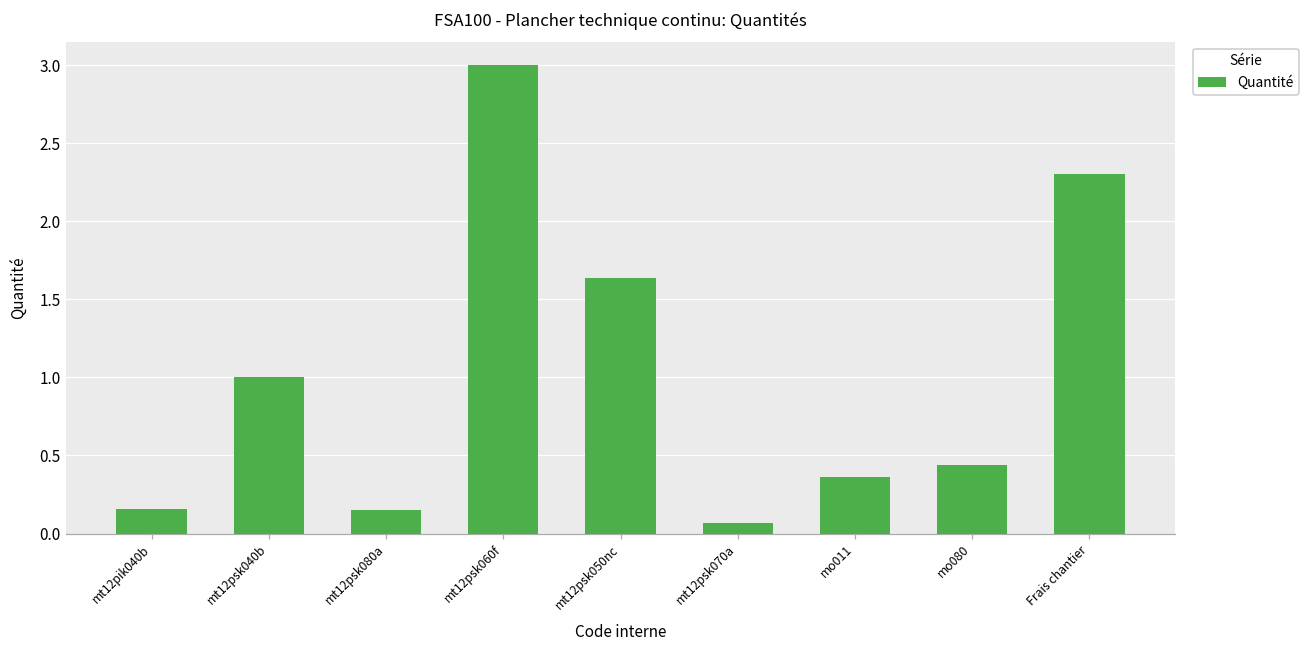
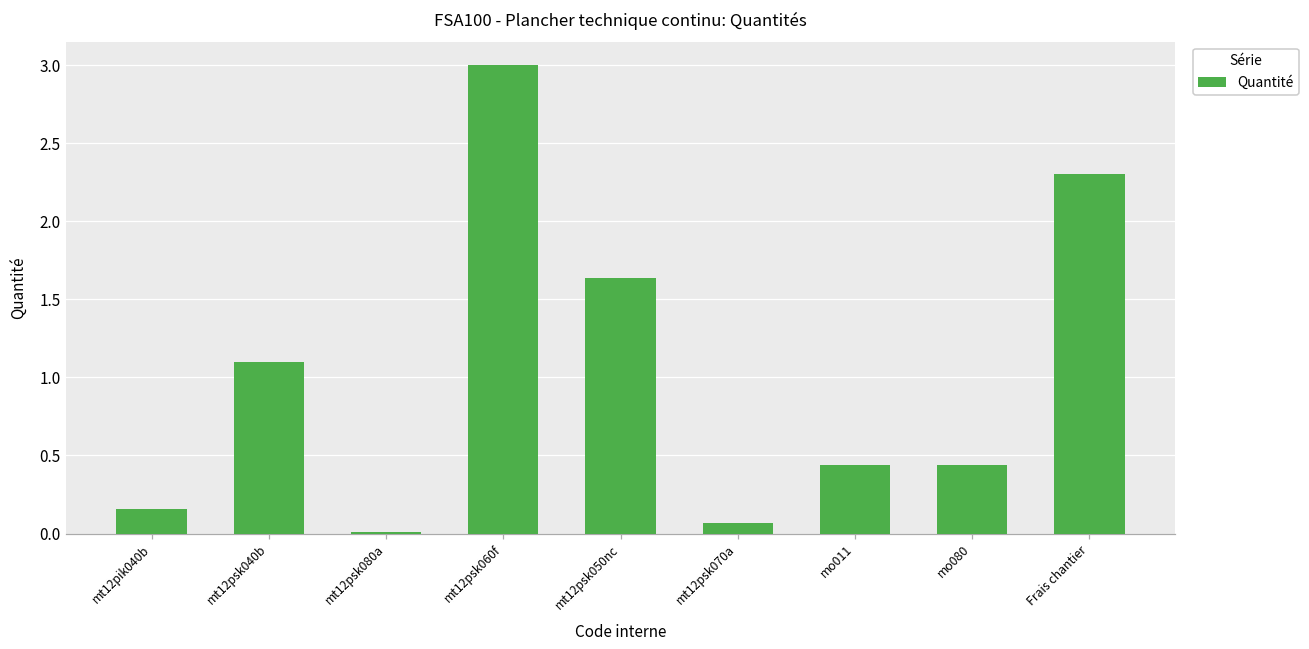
mt12psk040b: 1.0 -> 1.1
mt12psk080a: 0.15 -> 0.01
mo011: 0.36 -> 0.44
